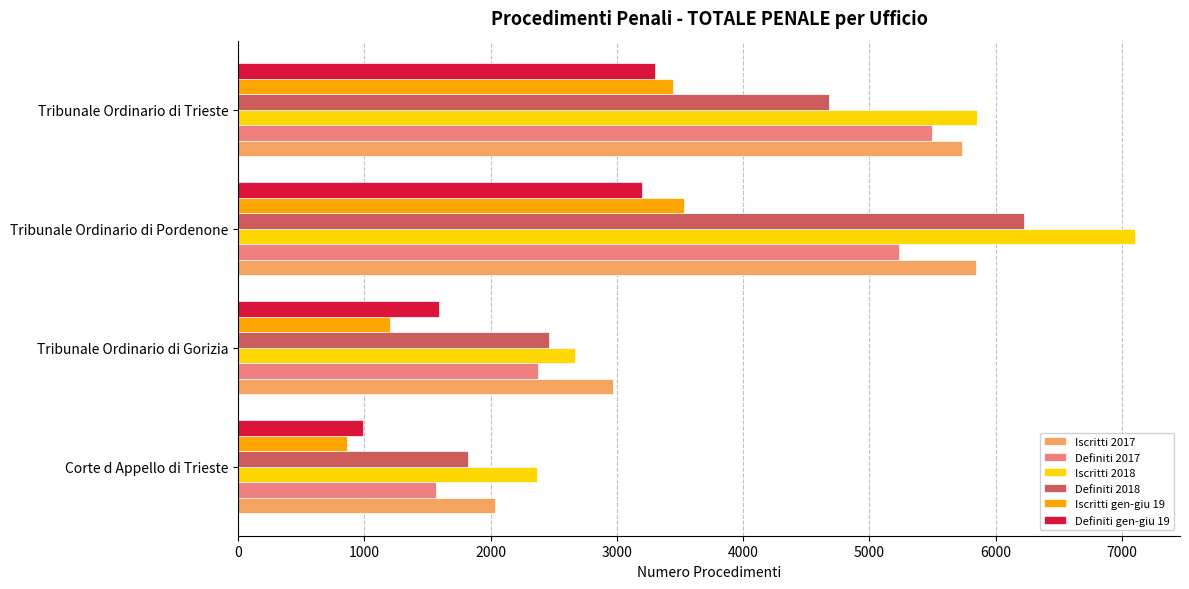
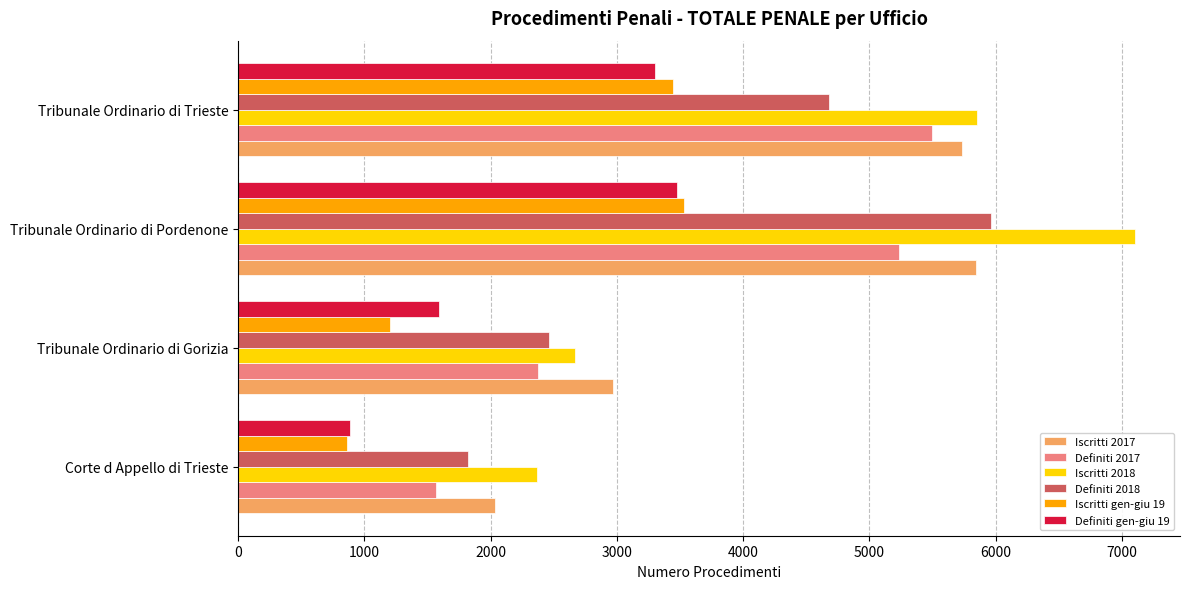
Definiti gen-giu 19, Tribunale Ordinario di Pordenone: 3200 -> 3470
Definiti 2018, Tribunale Ordinario di Pordenone: 6220 -> 5960
Definiti gen-giu 19, Corte d Appello di Trieste: 990 -> 890
